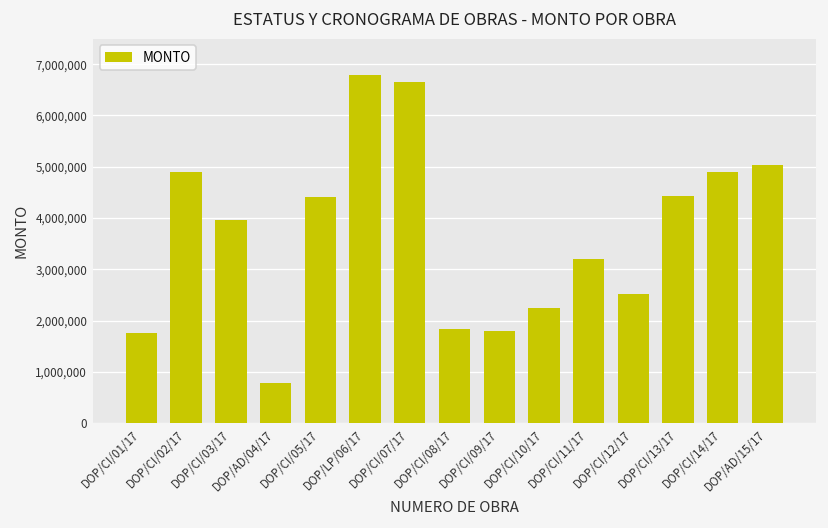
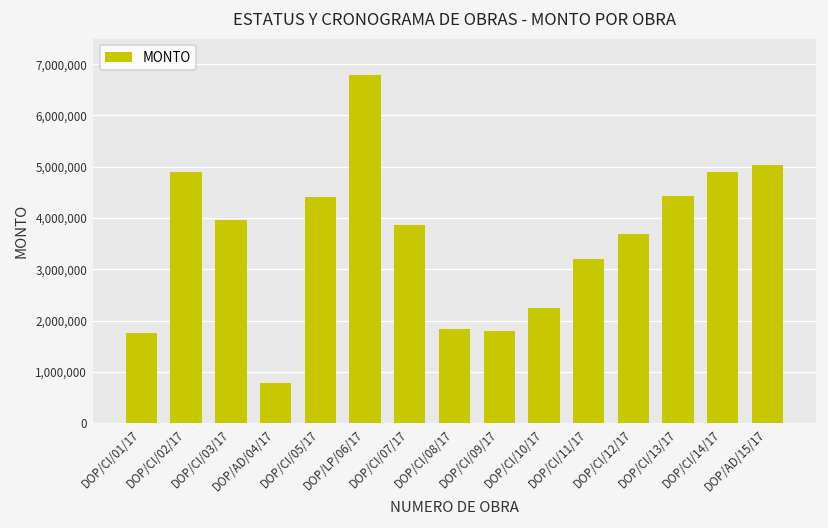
DOP/CI/07/17: 6,700,000 -> 3,900,000
DOP/CI/12/17: 2,500,000 -> 3,700,000
